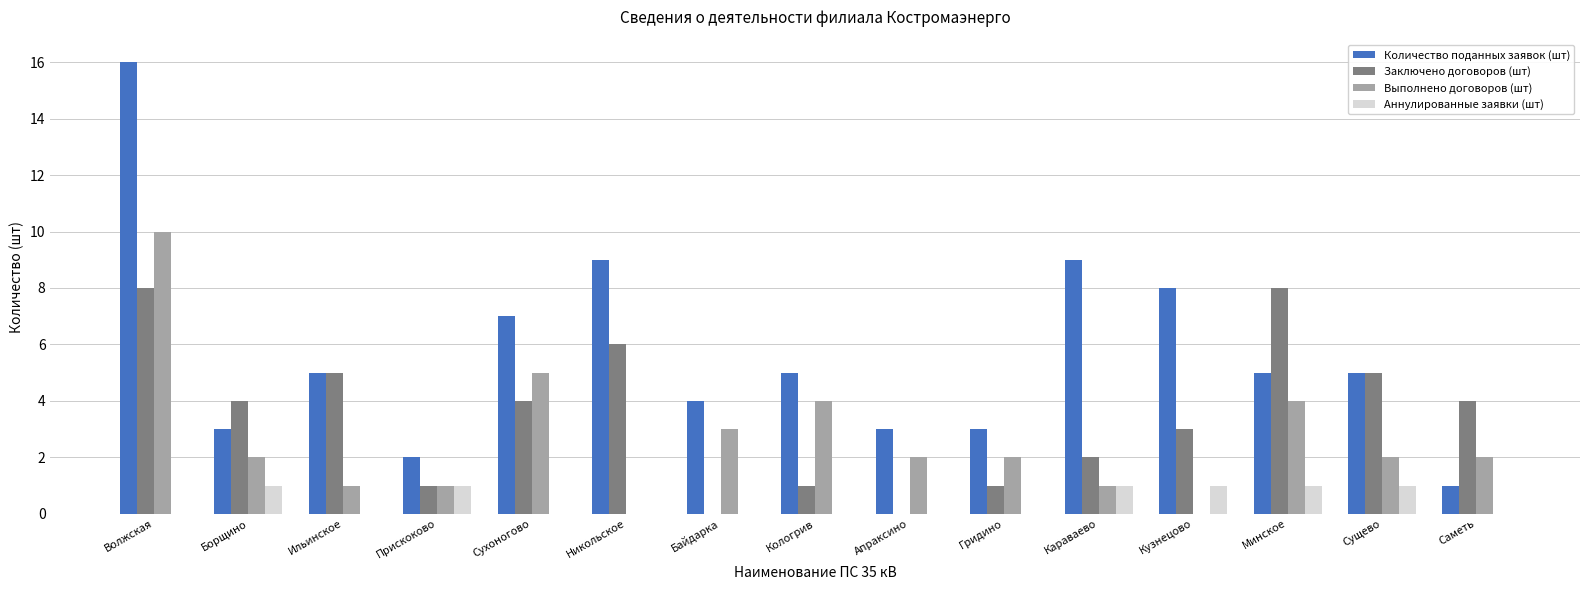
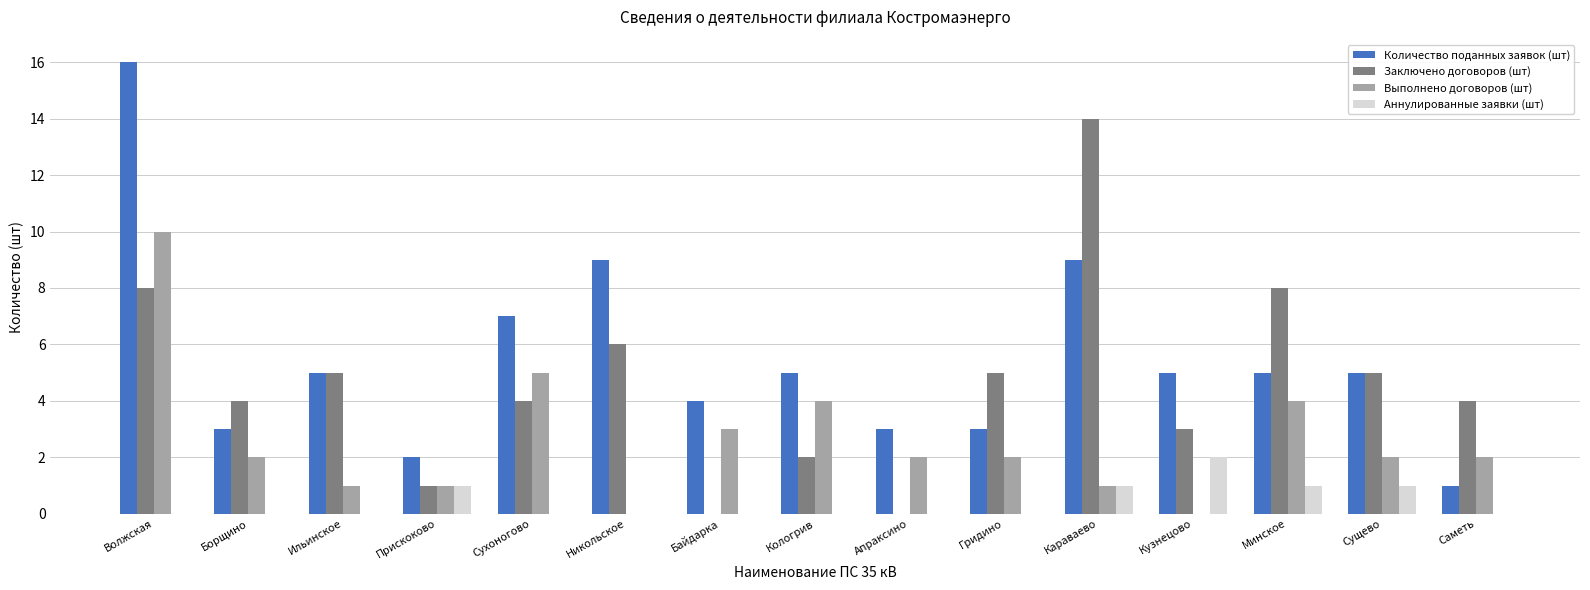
Аннулированные заявки (шт), Борщино: 1 -> 0
Заключено договоров (шт), Кологрив: 1 -> 2
Заключено договоров (шт), Гридино: 1 -> 5
Заключено договоров (шт), Караваево: 2 -> 14
Количество поданных заявок (шт), Кузнецово: 8 -> 5
Аннулированные заявки (шт), Кузнецово: 1 -> 2
